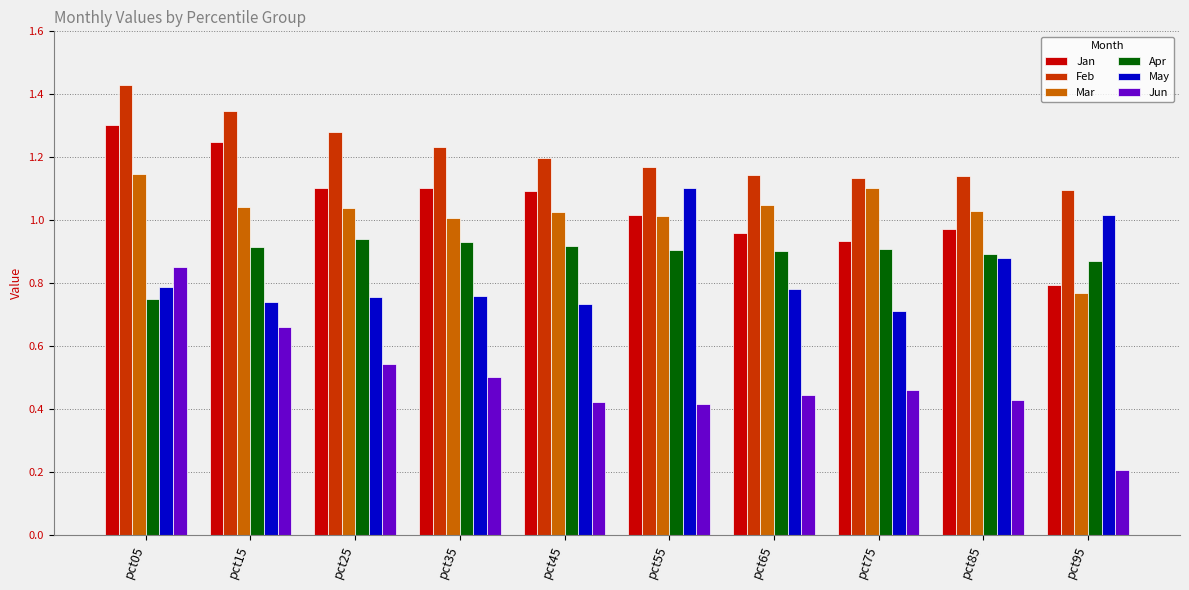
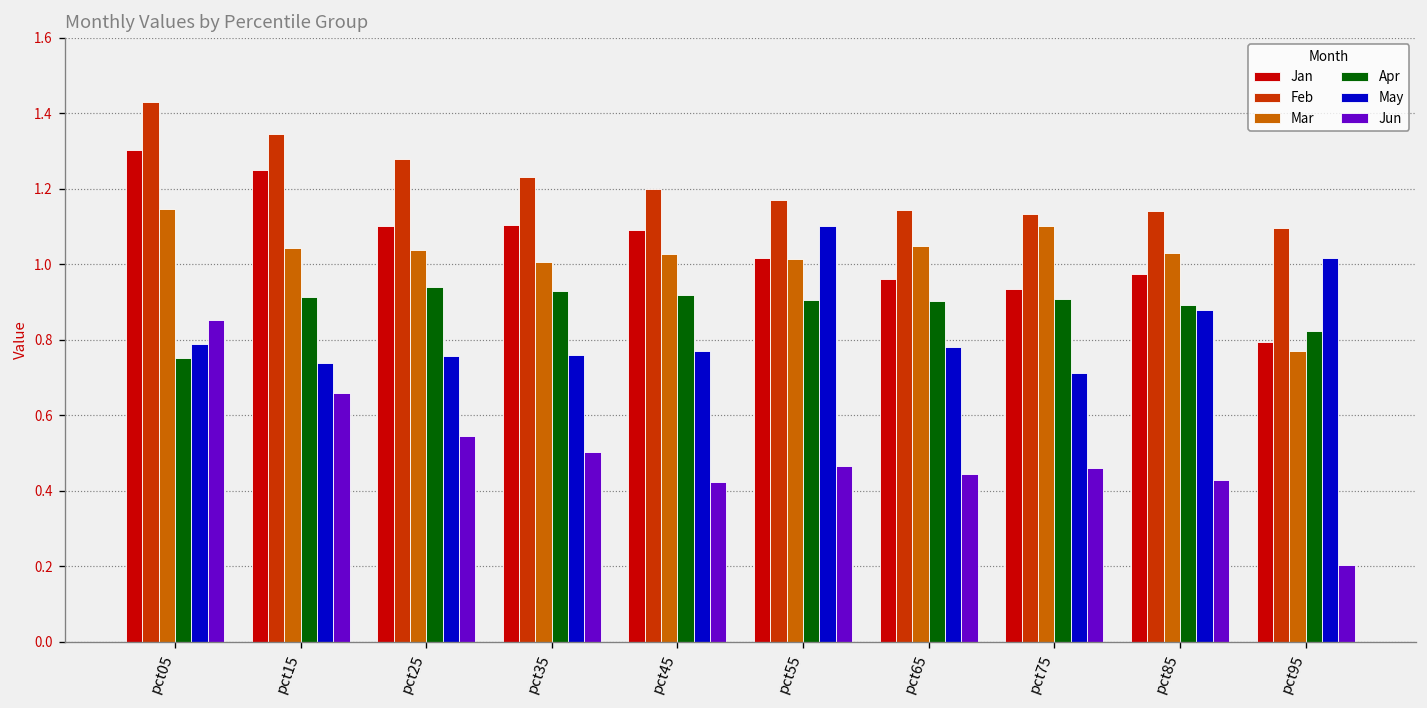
May, pct45: 0.73 -> 0.77
Jun, pct55: 0.42 -> 0.47
Apr, pct95: 0.87 -> 0.82
